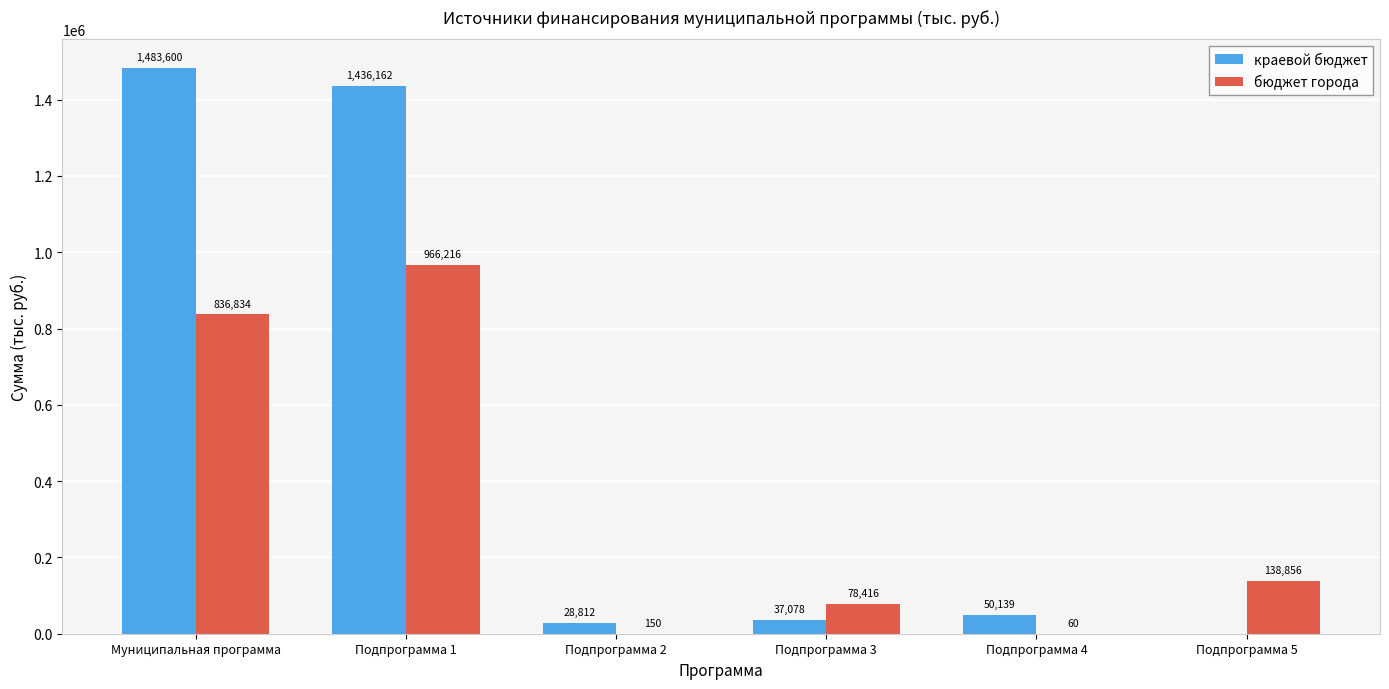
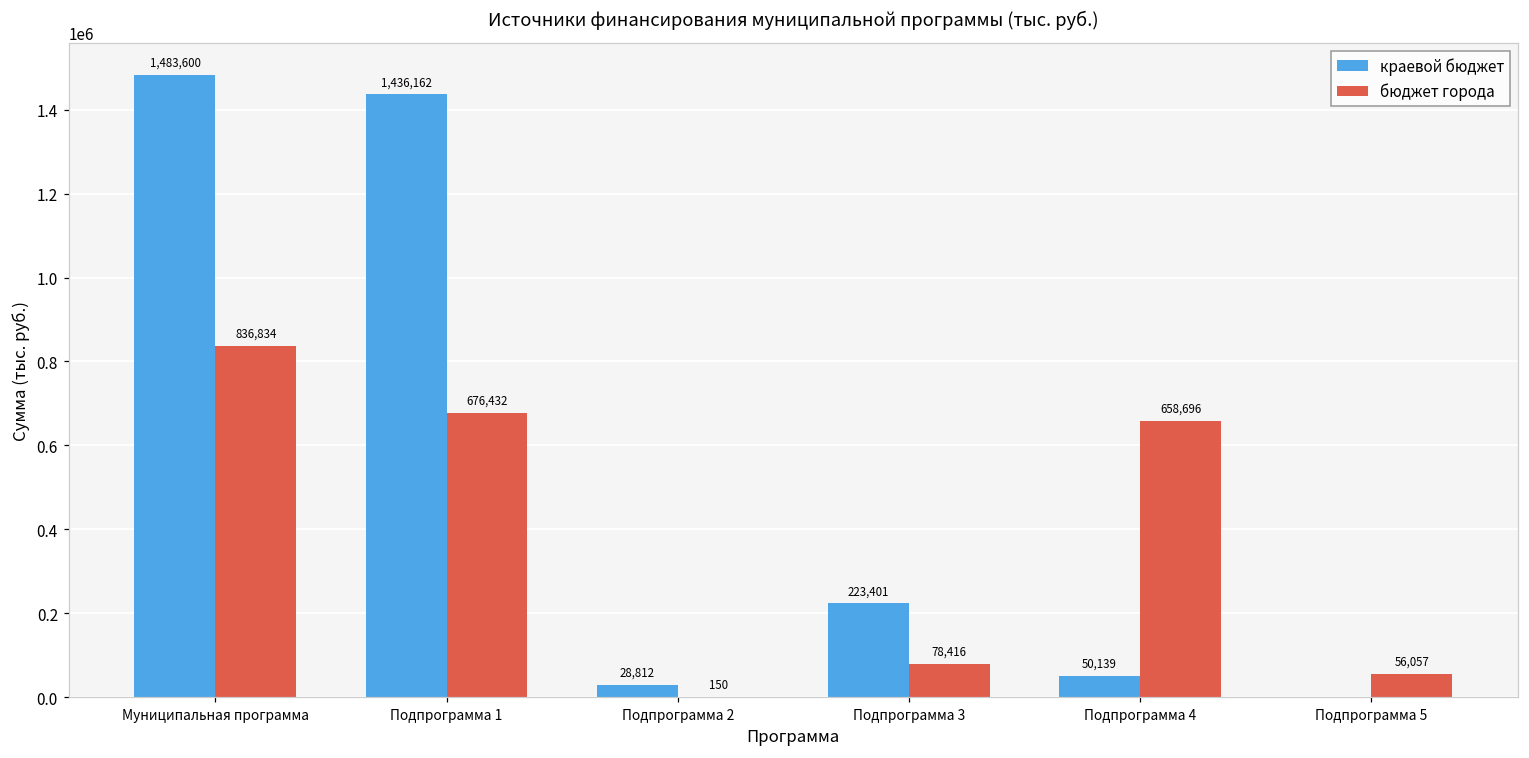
бюджет города, Подпрограмма 1: 966,216 -> 676,432
краевой бюджет, Подпрограмма 3: 37,078 -> 223,401
бюджет города, Подпрограмма 4: 60 -> 658,696
бюджет города, Подпрограмма 5: 138,856 -> 56,057
